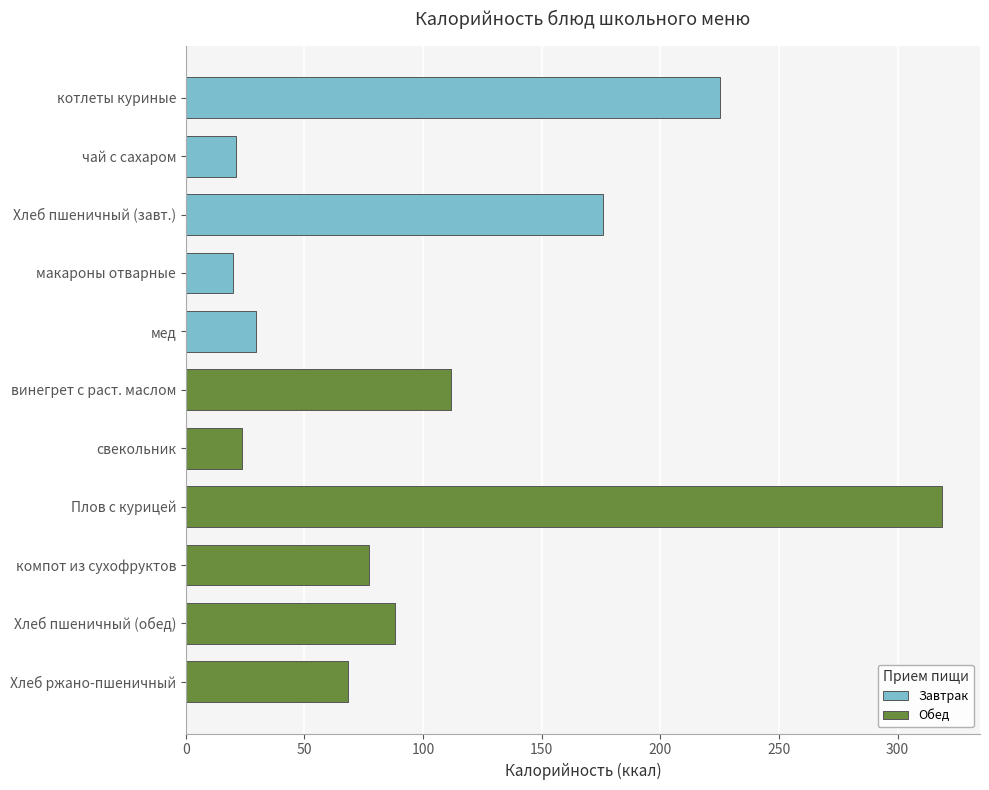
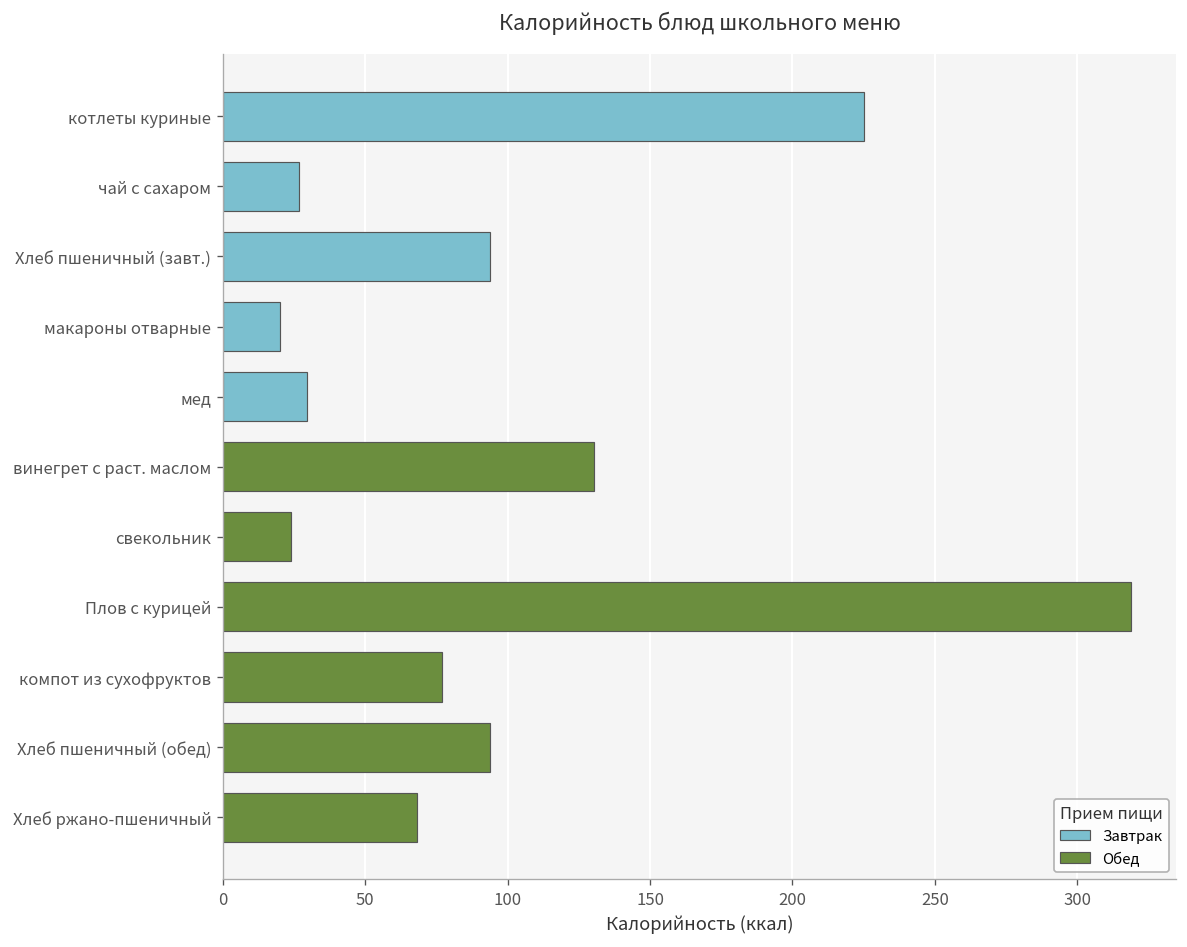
чай с сахаром: 21 -> 27
Хлеб пшеничный (завт.): 176 -> 94
винегрет с раст. маслом: 112 -> 130
Хлеб пшеничный (обед): 88 -> 94
